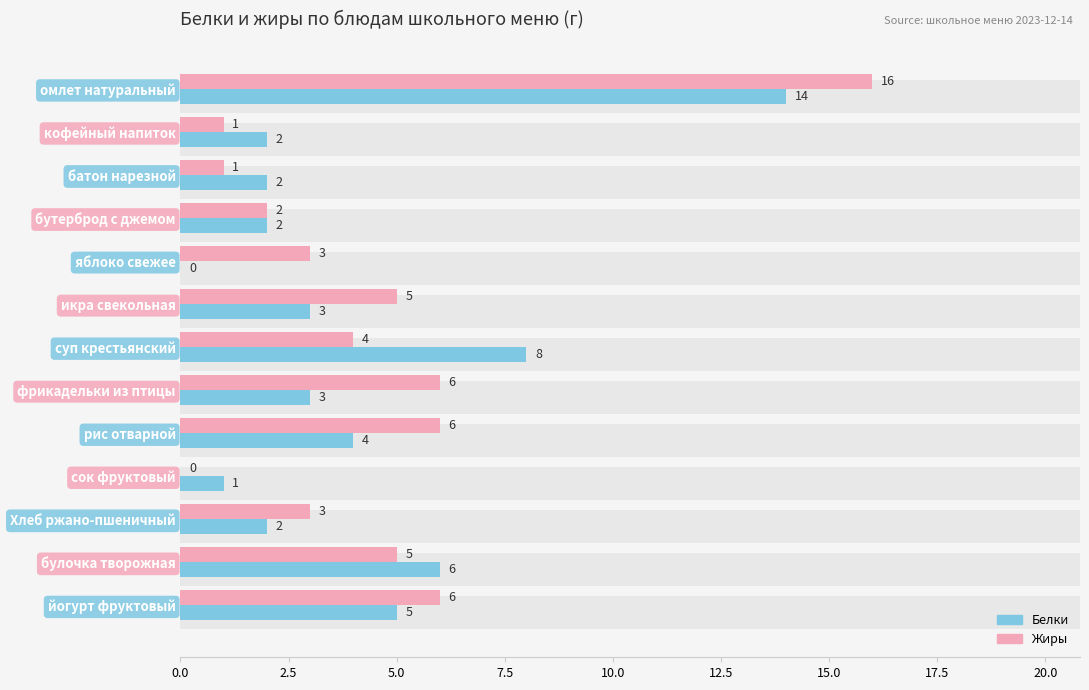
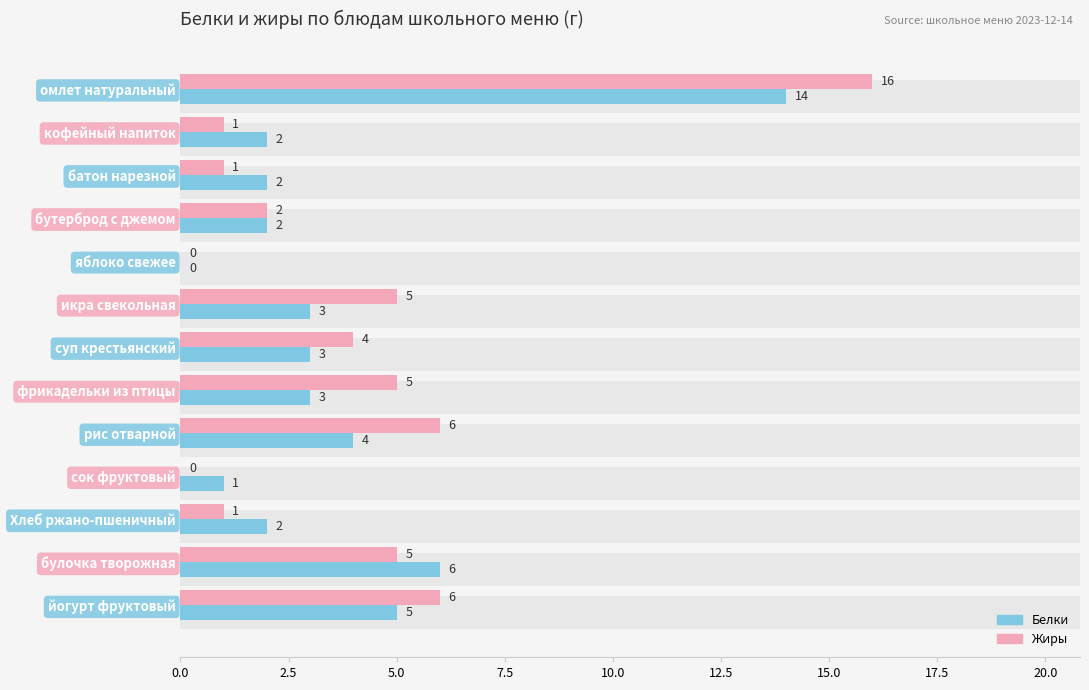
Жиры, яблоко свежее: 3 -> 0
Белки, суп крестьянский: 8 -> 3
Жиры, фрикадельки из птицы: 6 -> 5
Жиры, Хлеб ржано-пшеничный: 3 -> 1
